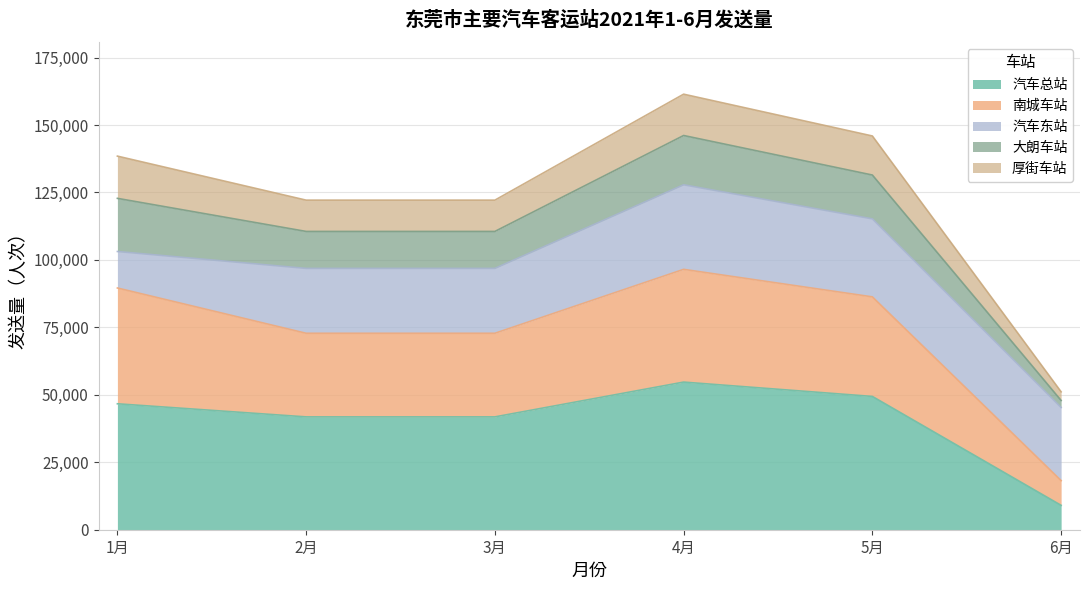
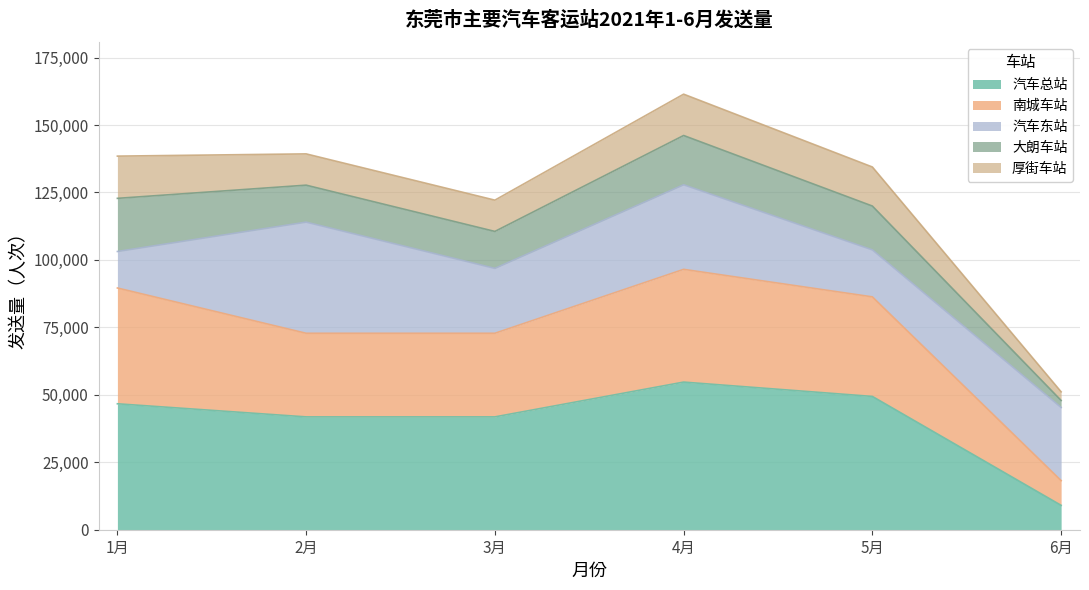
汽车东站, 2月: 24,000 -> 41,000
汽车东站, 5月: 29,000 -> 17,000
